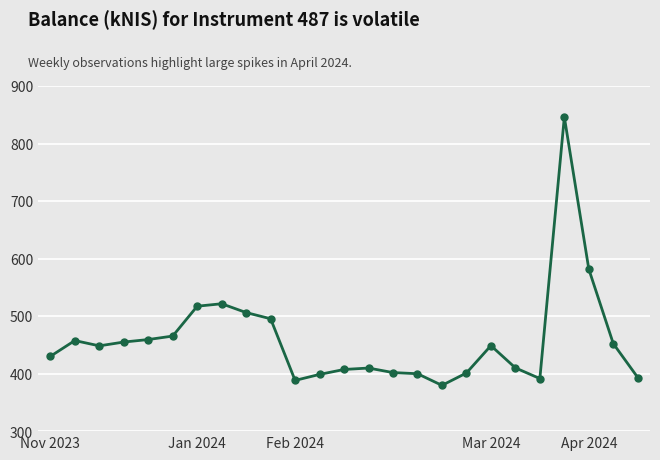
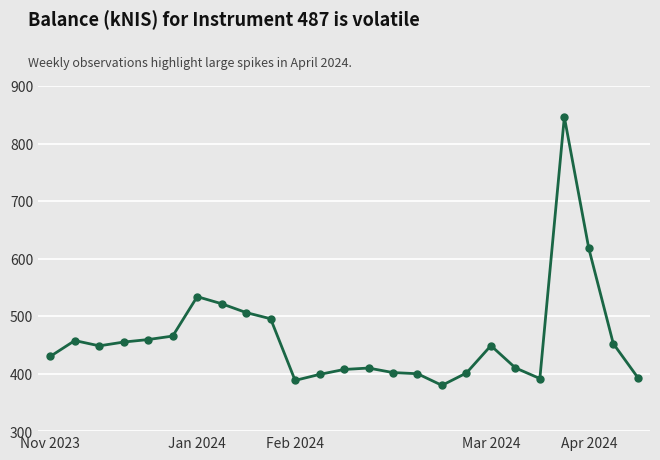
Jan 2024: 520 -> 530
Apr 2024: 580 -> 620
